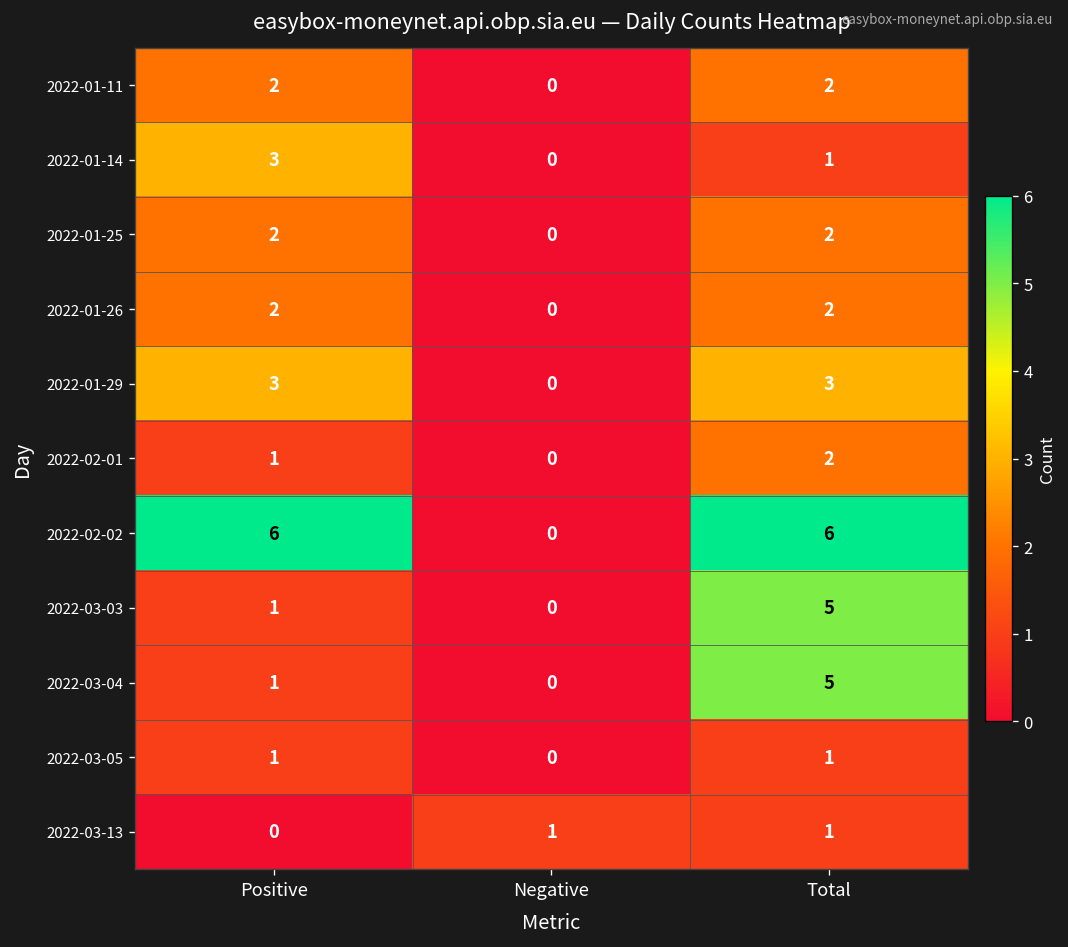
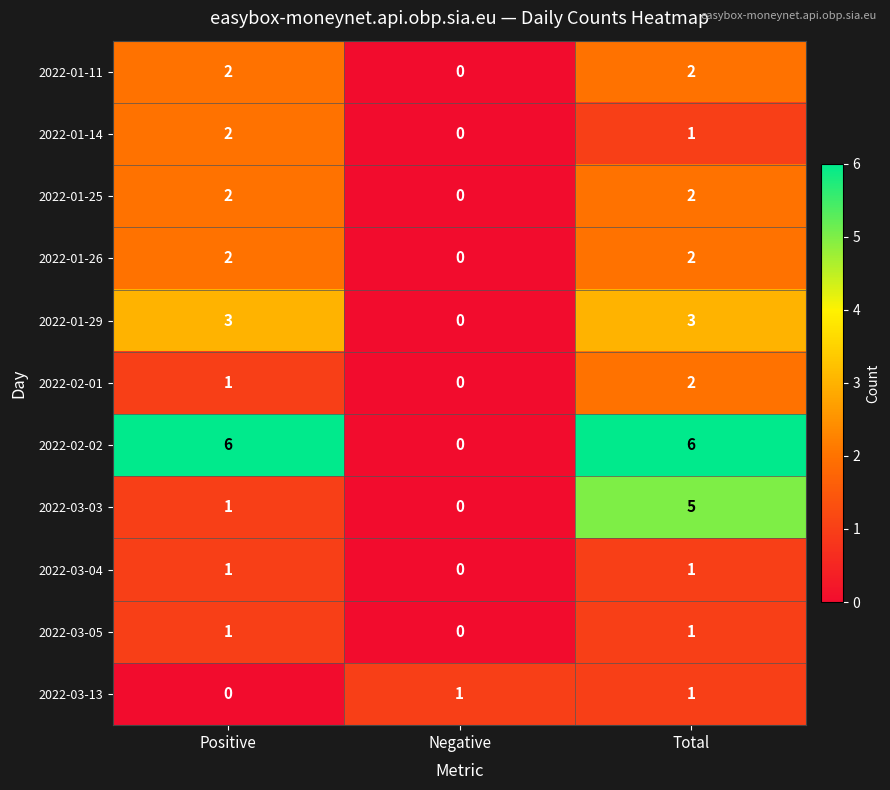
2022-01-14, Positive: 3 -> 2
2022-03-04, Total: 5 -> 1
